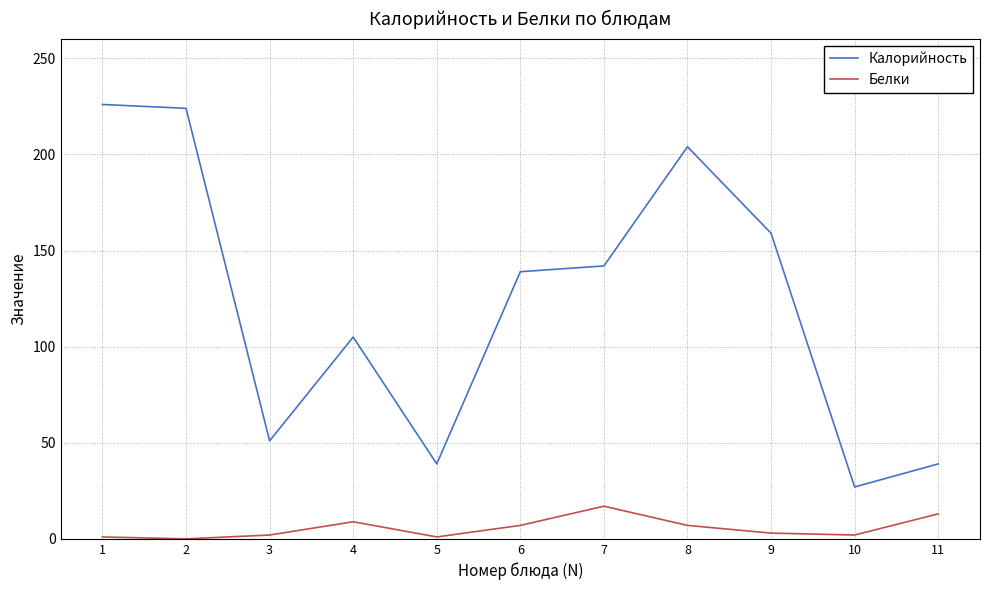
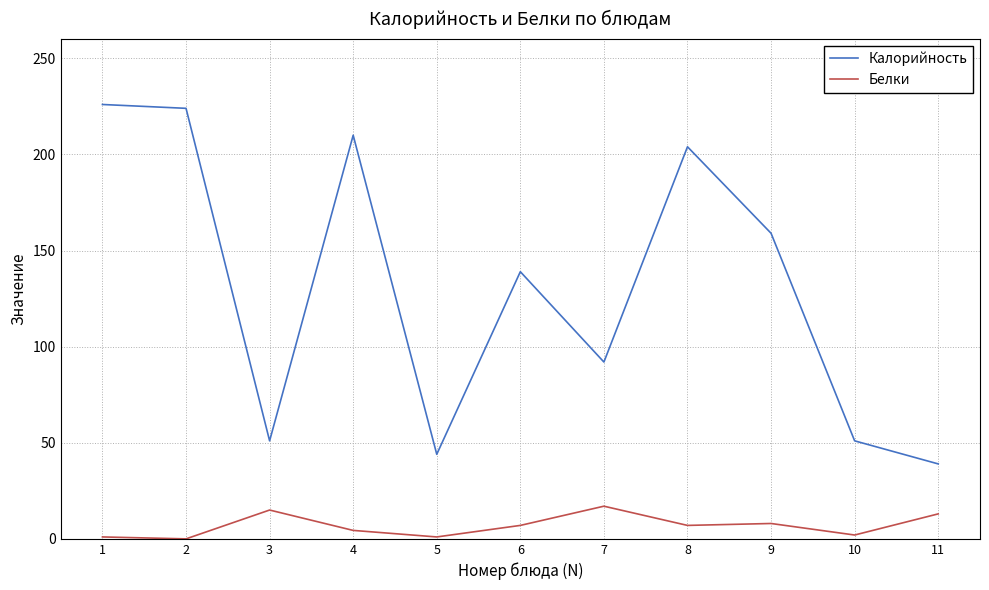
Белки, 3: 2 -> 15
Калорийность, 4: 105 -> 210
Белки, 4: 9 -> 4
Калорийность, 5: 39 -> 44
Калорийность, 7: 142 -> 92
Белки, 9: 3 -> 8
Калорийность, 10: 27 -> 51
